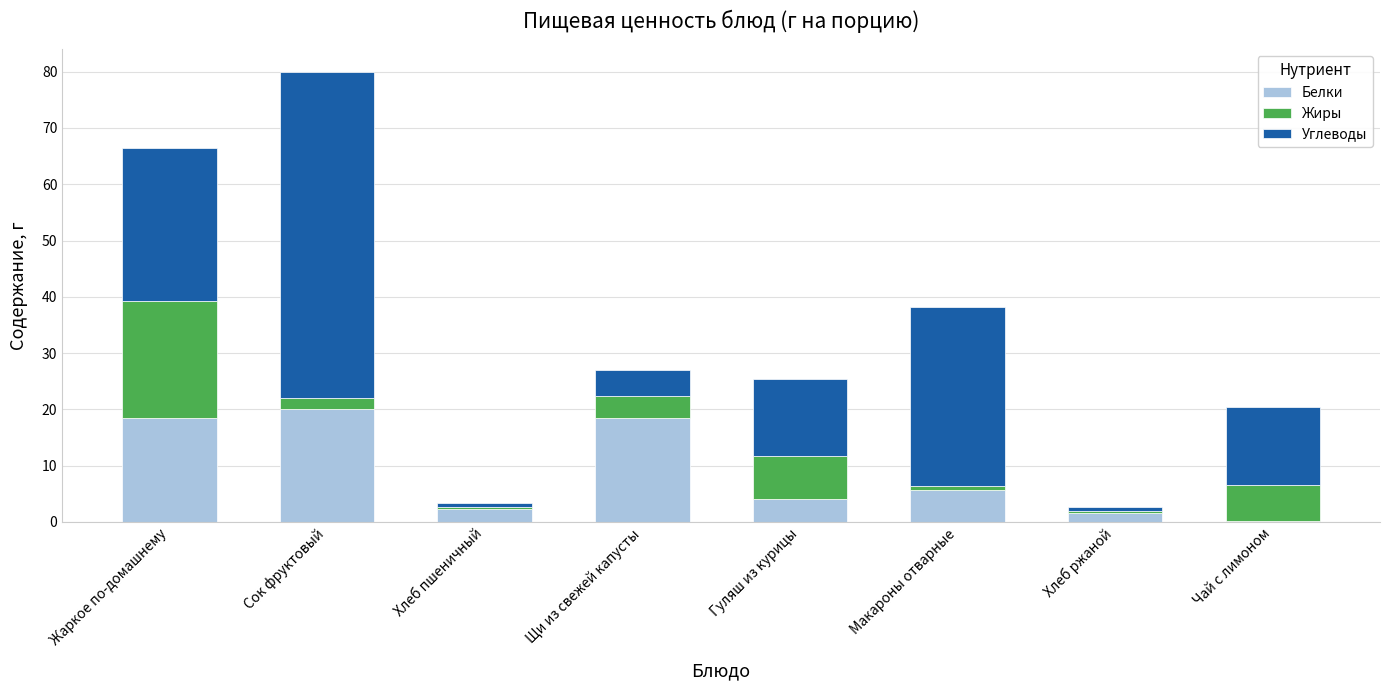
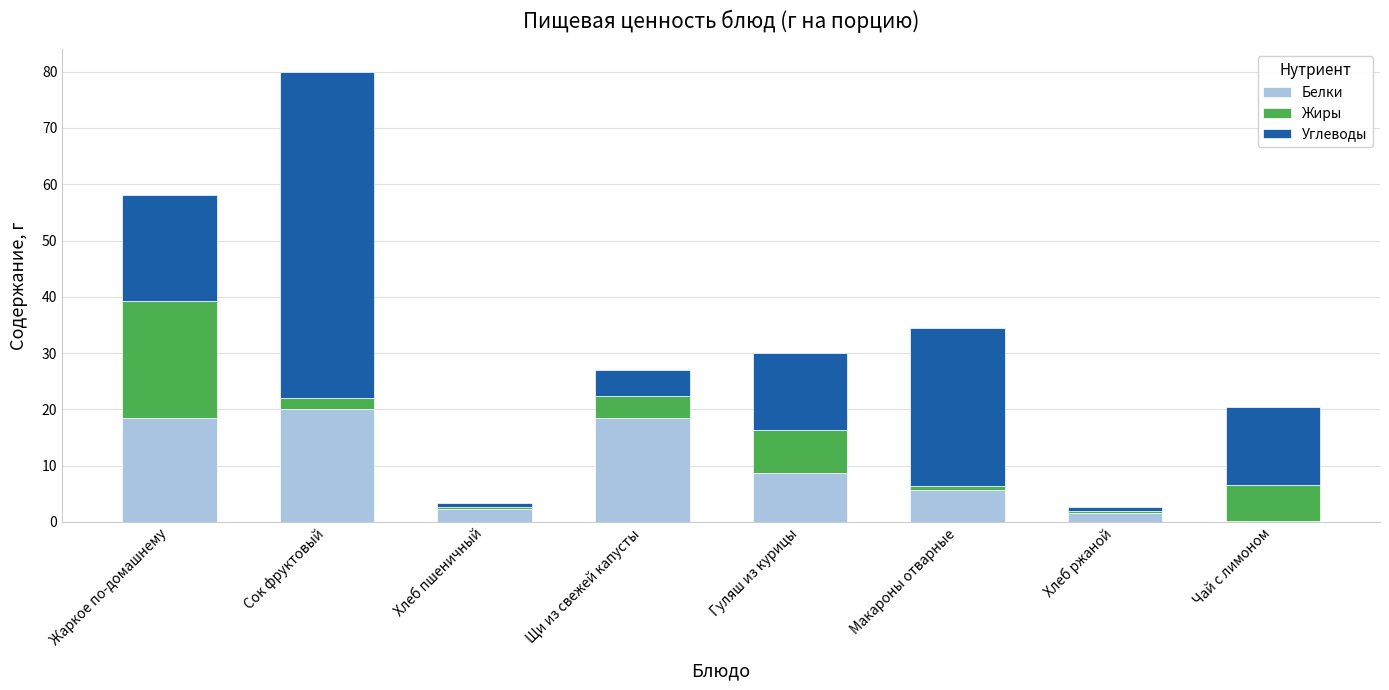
Углеводы, Жаркое по-домашнему: 27 -> 19
Белки, Гуляш из курицы: 4 -> 9
Углеводы, Макароны отварные: 32 -> 28
